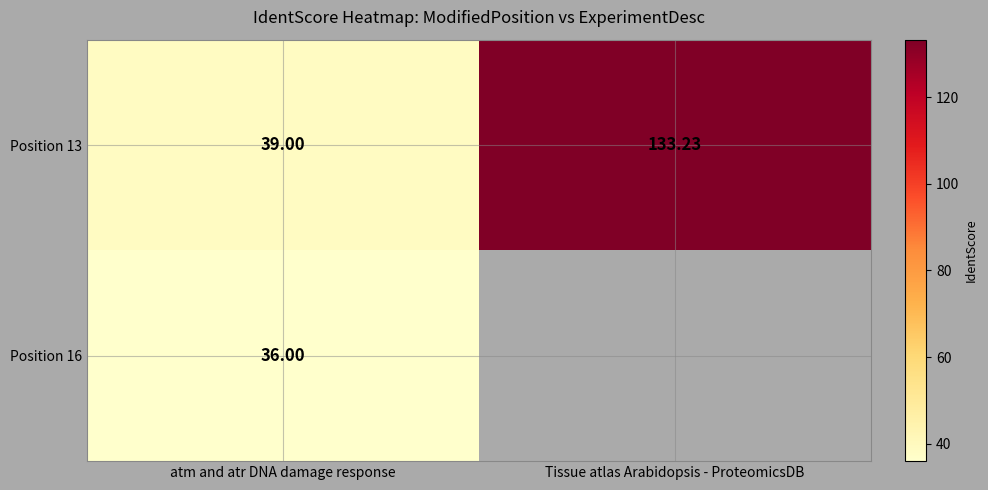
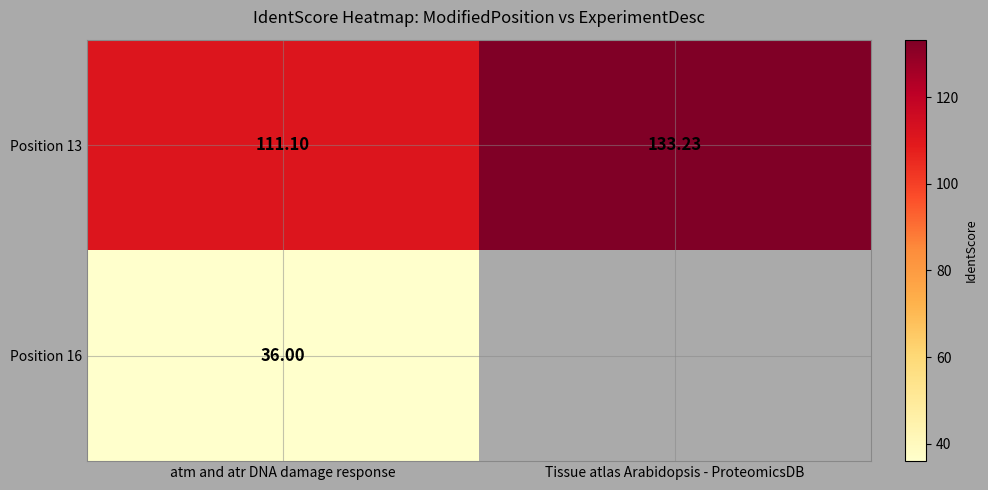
Position 13, atm and atr DNA damage response: 39.00 -> 111.10
